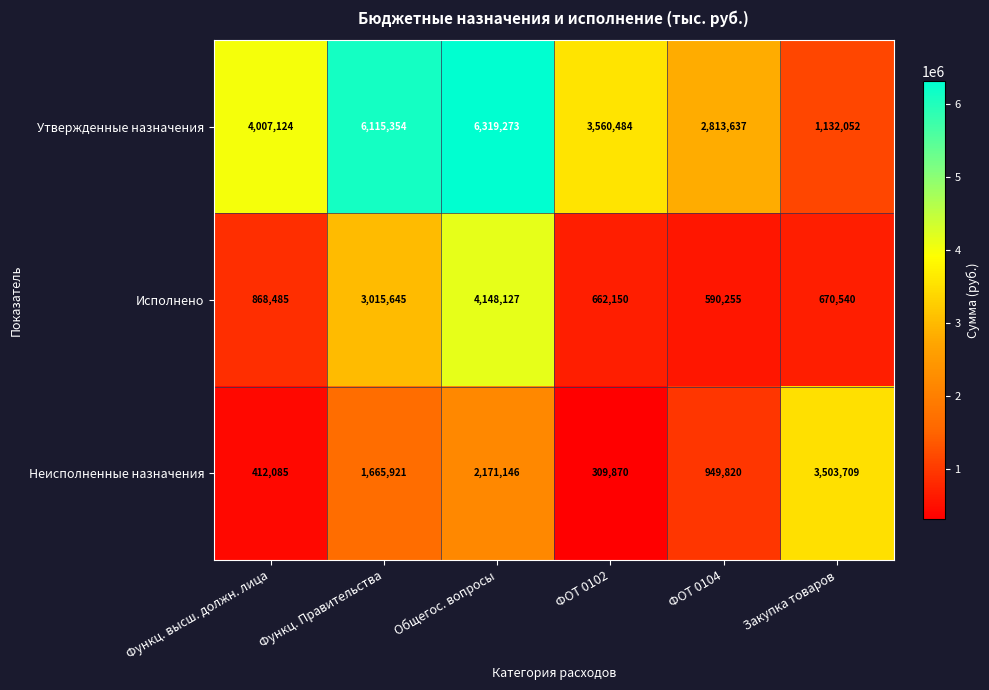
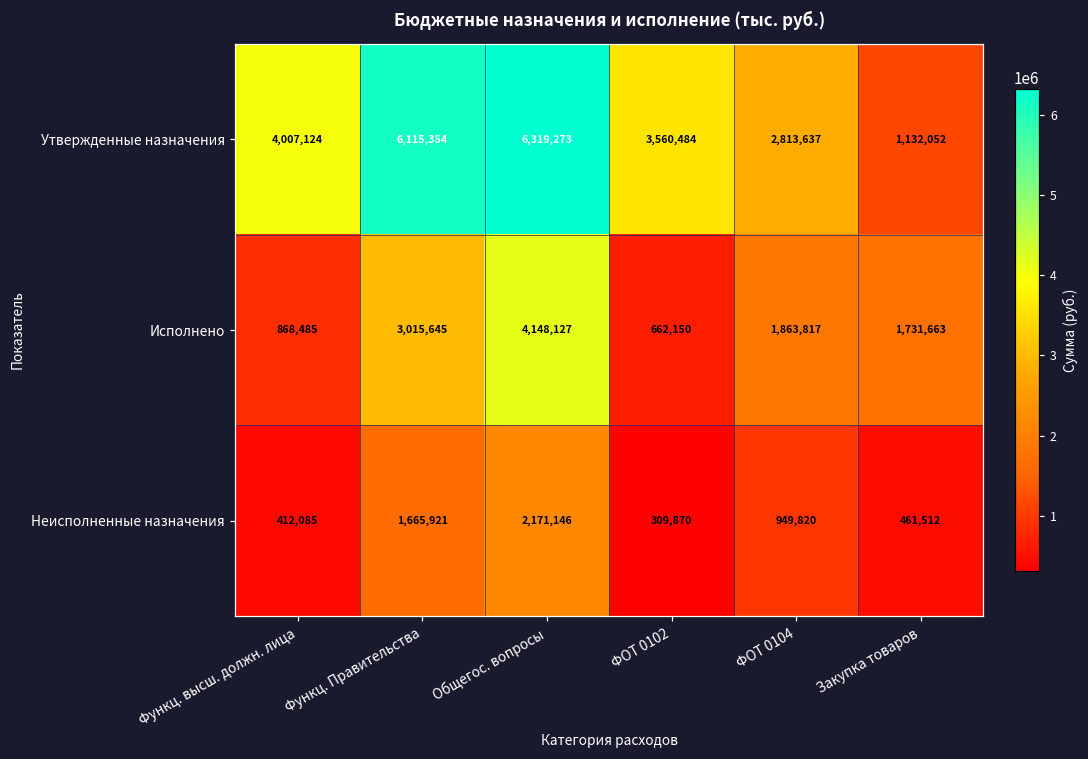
Исполнено, ФОТ 0104: 590,255 -> 1,863,817
Исполнено, Закупка товаров: 670,540 -> 1,731,663
Неисполненные назначения, Закупка товаров: 3,503,709 -> 461,512
